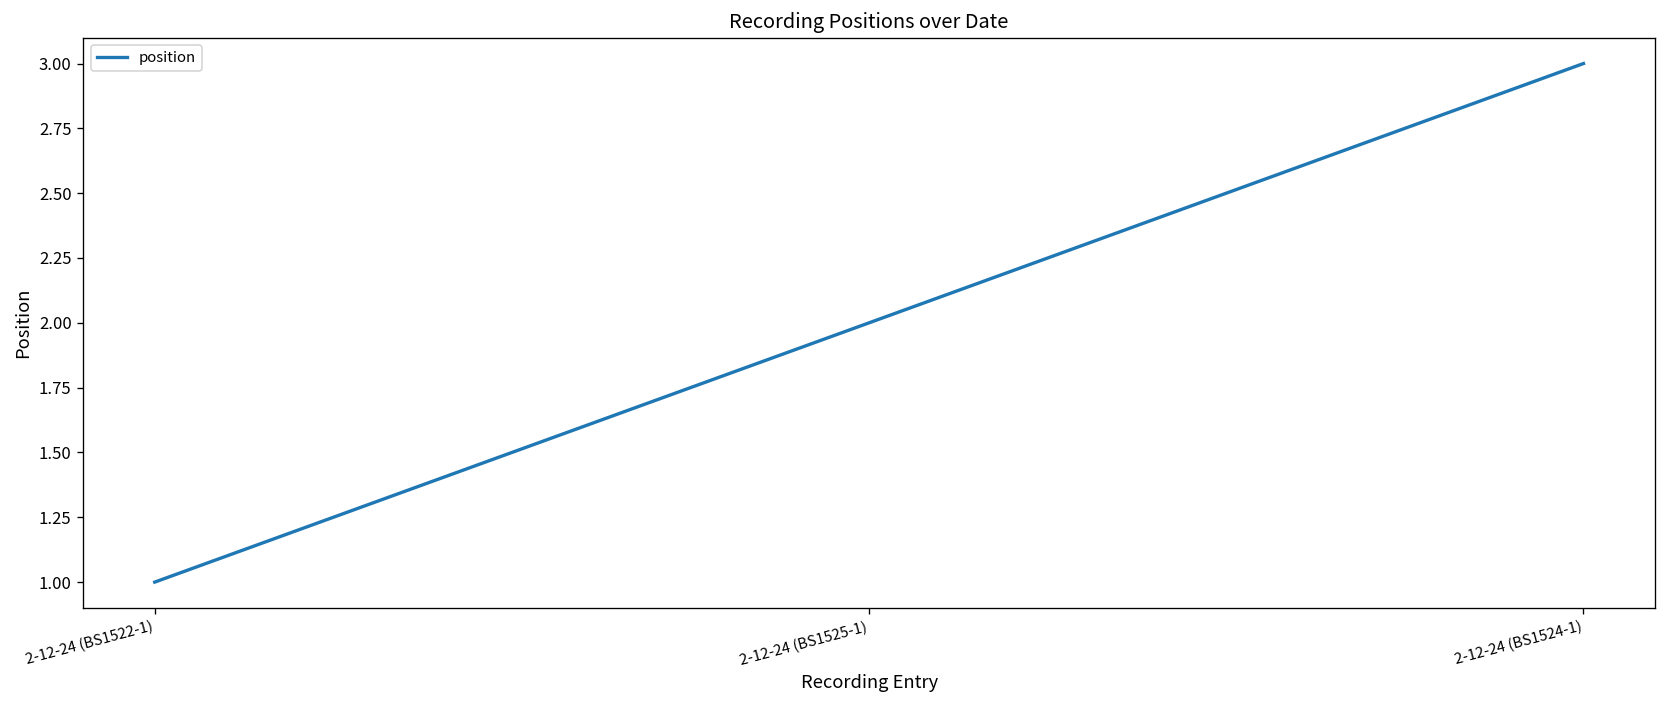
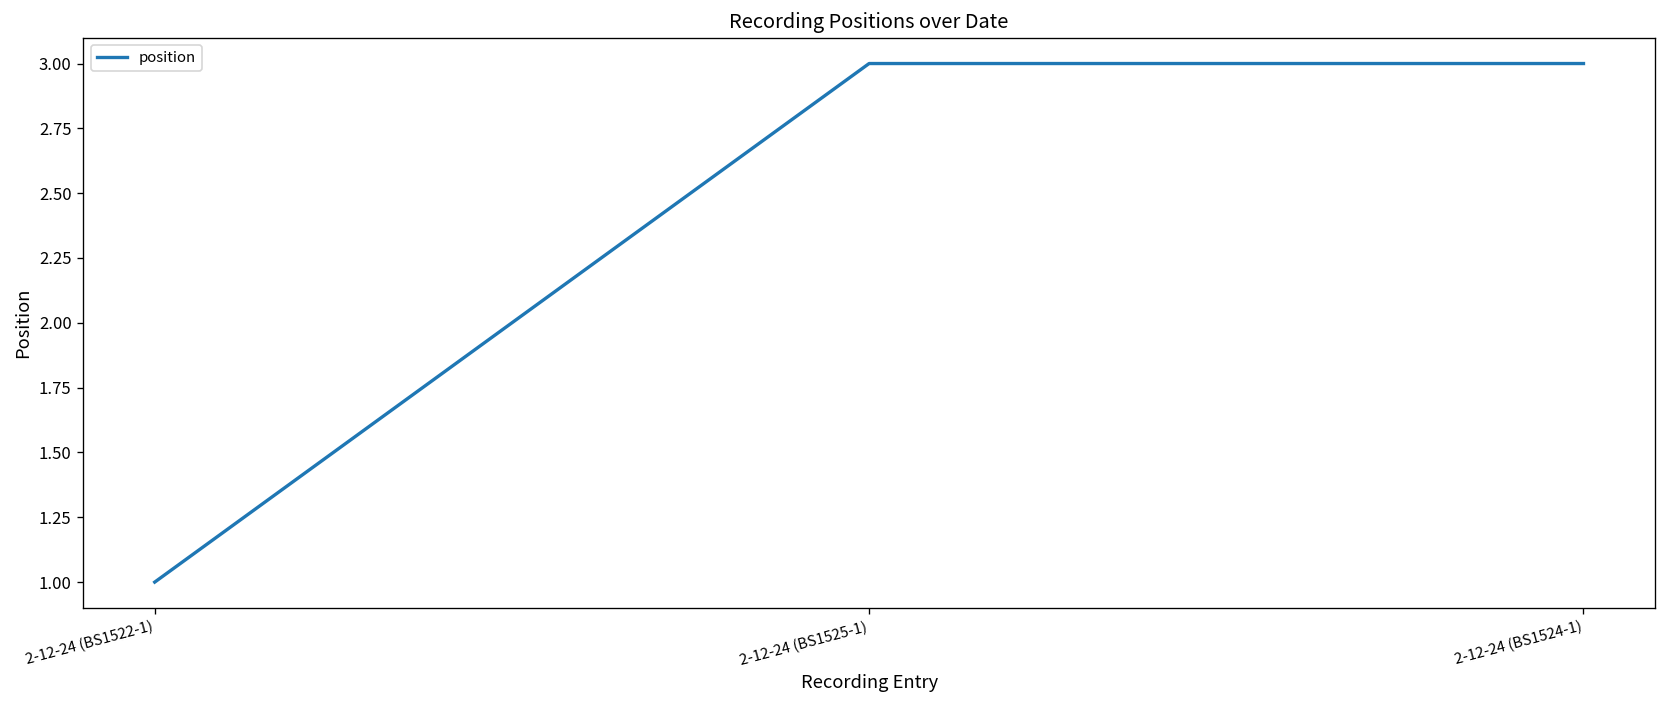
2-12-24 (BS1525-1): 2 -> 3
